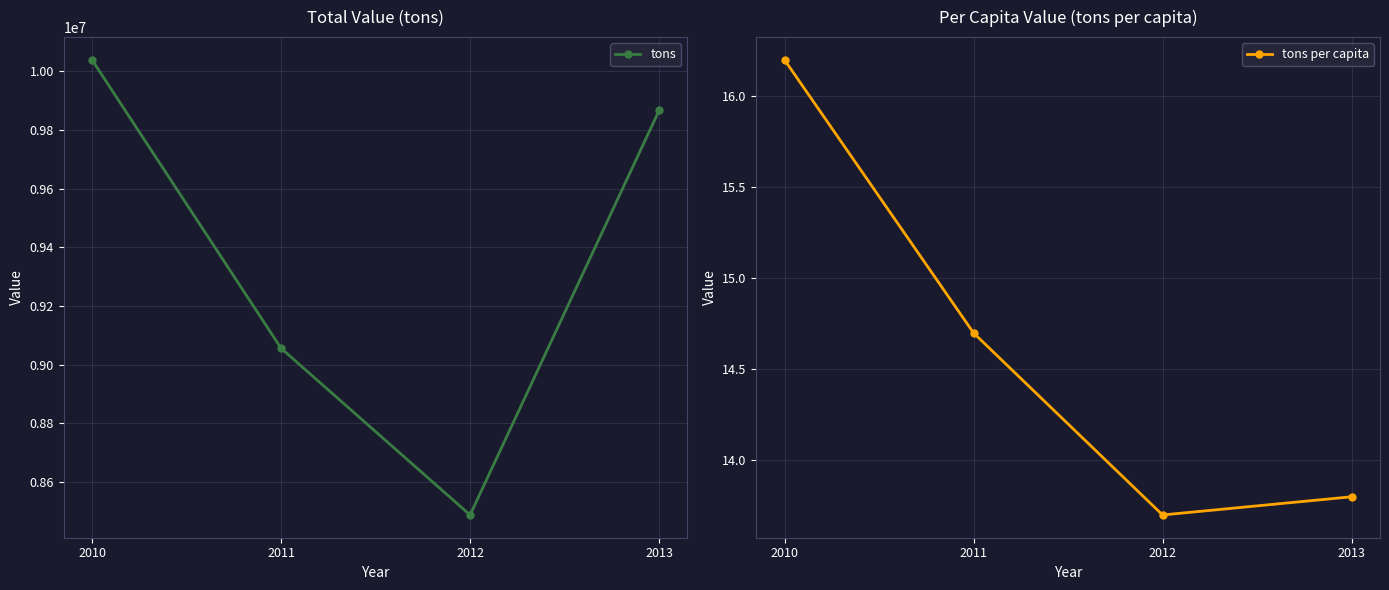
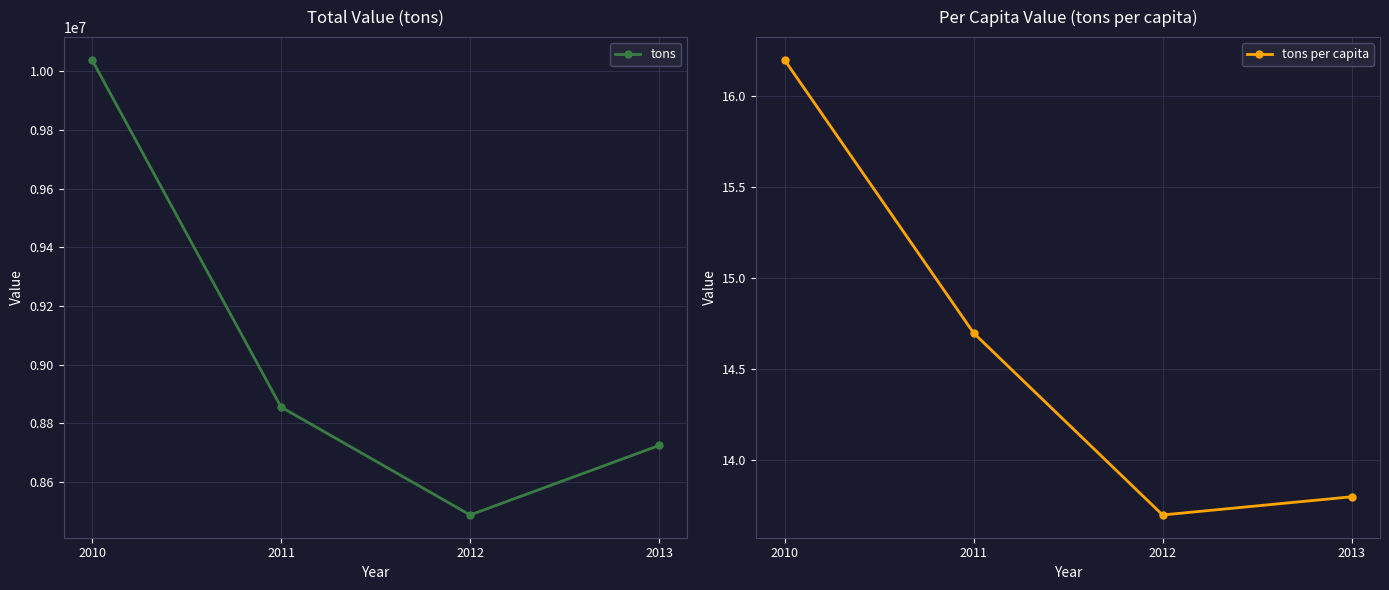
Total Value (tons), 2011: 9060000 -> 8860000
Total Value (tons), 2013: 9870000 -> 8720000
